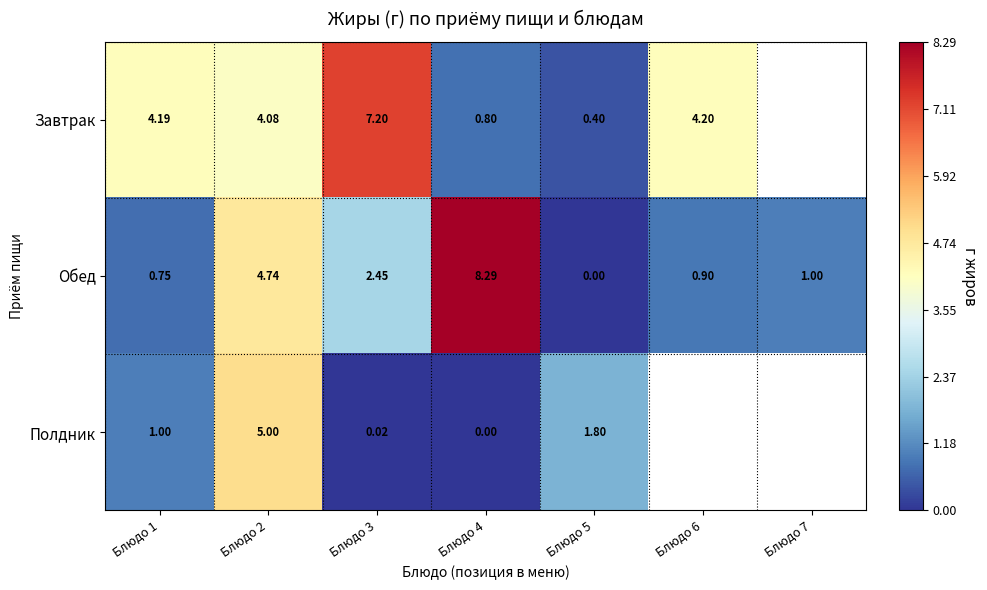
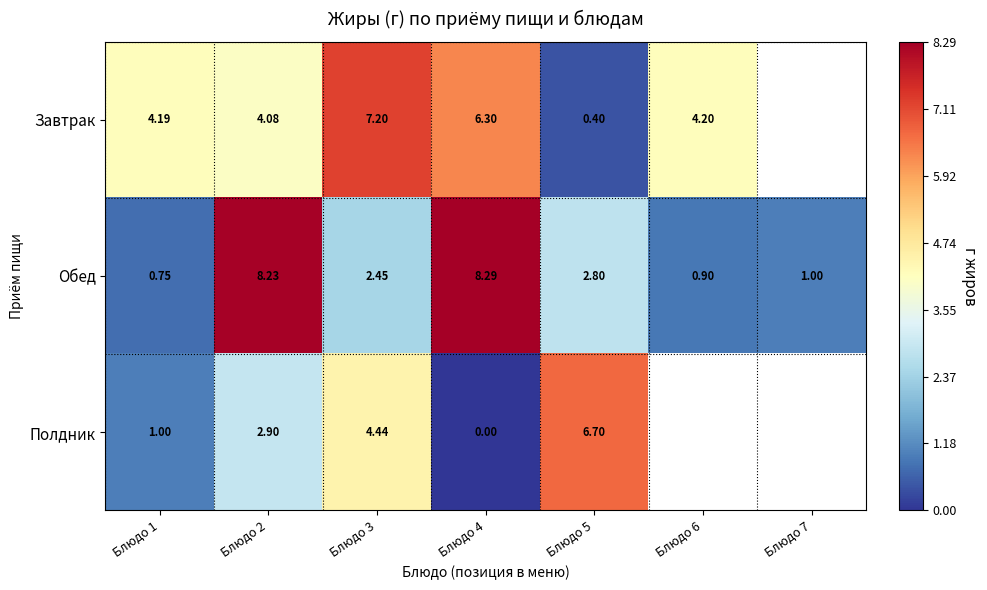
Завтрак, Блюдо 4: 0.80 -> 6.30
Обед, Блюдо 2: 4.74 -> 8.23
Обед, Блюдо 5: 0.00 -> 2.80
Полдник, Блюдо 2: 5.00 -> 2.90
Полдник, Блюдо 3: 0.02 -> 4.44
Полдник, Блюдо 5: 1.80 -> 6.70
